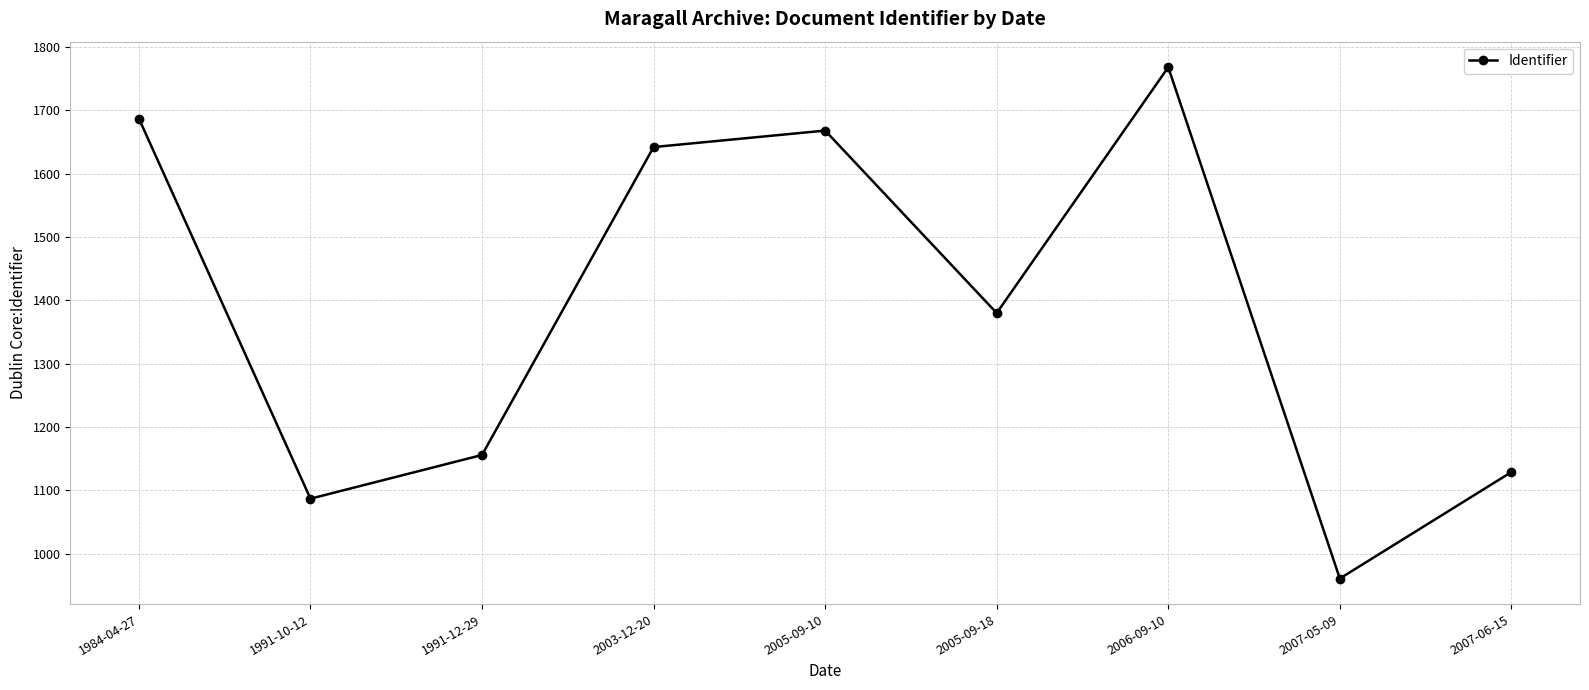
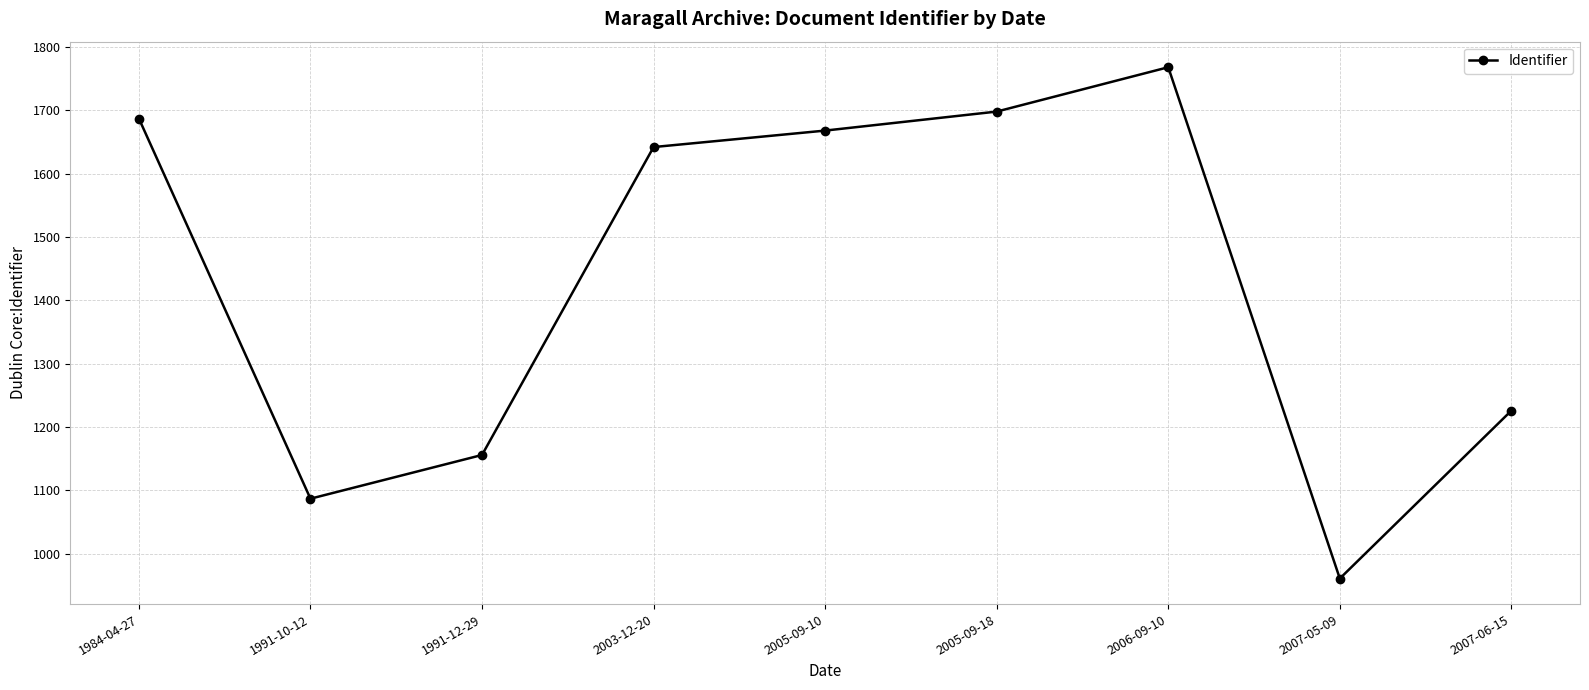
2005-09-18: 1380 -> 1700
2007-06-15: 1130 -> 1230
